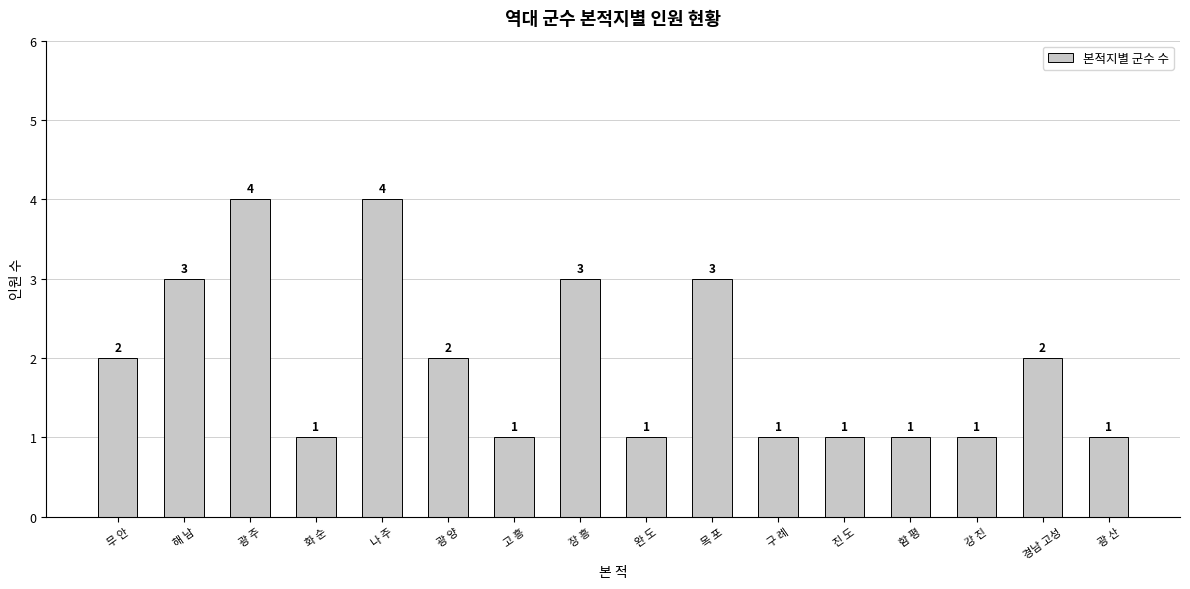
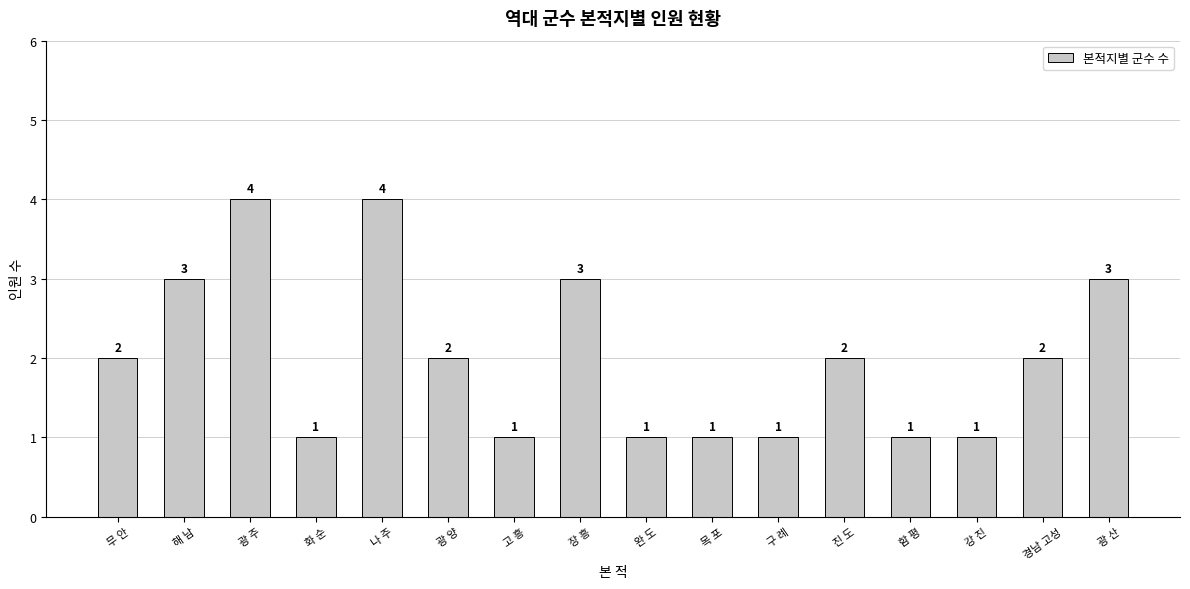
목 포: 3 -> 1
진 도: 1 -> 2
광 산: 1 -> 3
